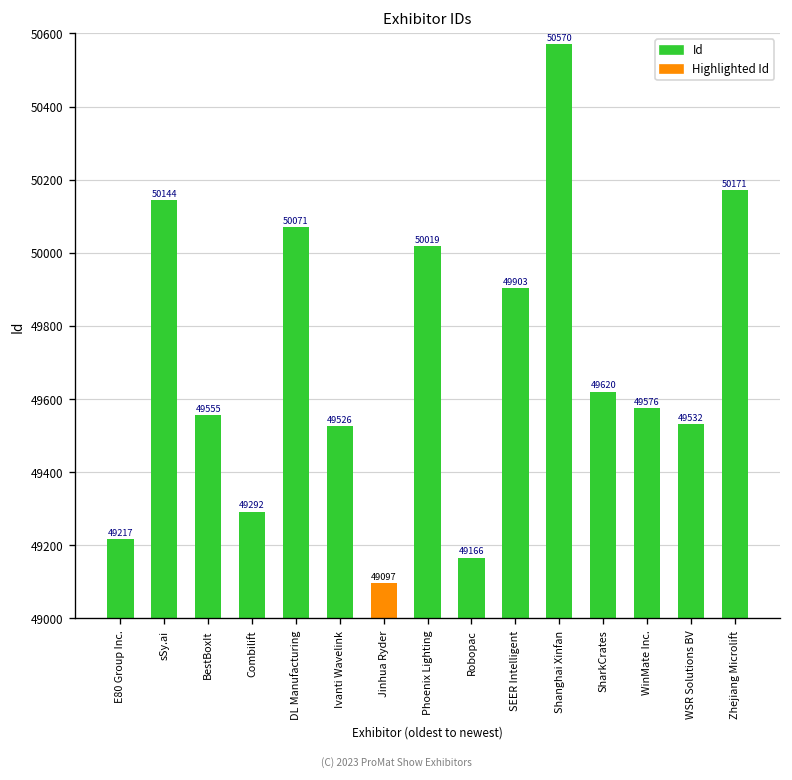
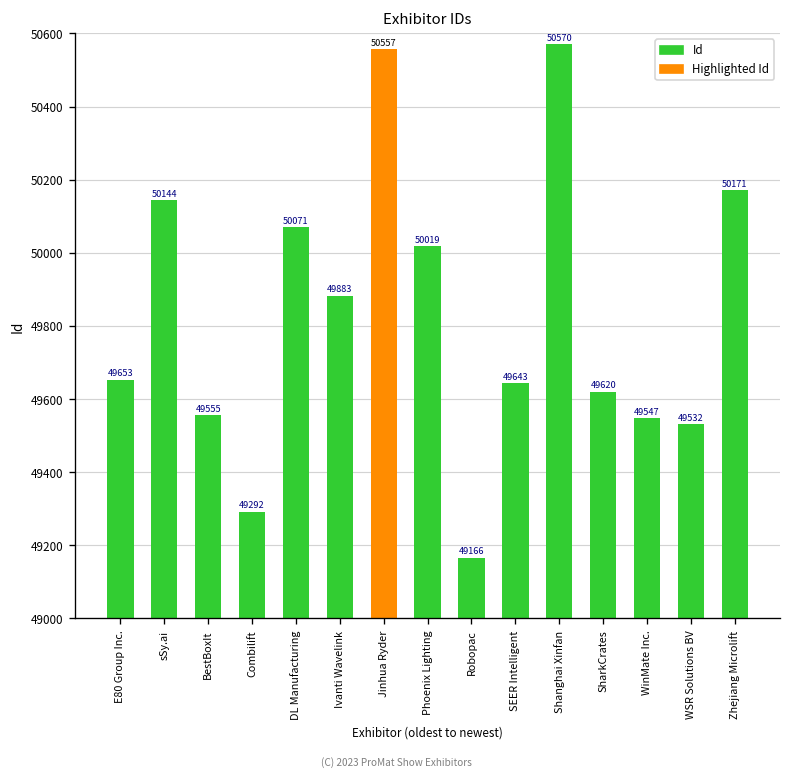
E80 Group Inc.: 49217 -> 49653
Ivanti Wavelink: 49526 -> 49883
Jinhua Ryder: 49097 -> 50557
SEER Intelligent: 49903 -> 49643
WinMate Inc.: 49576 -> 49547
